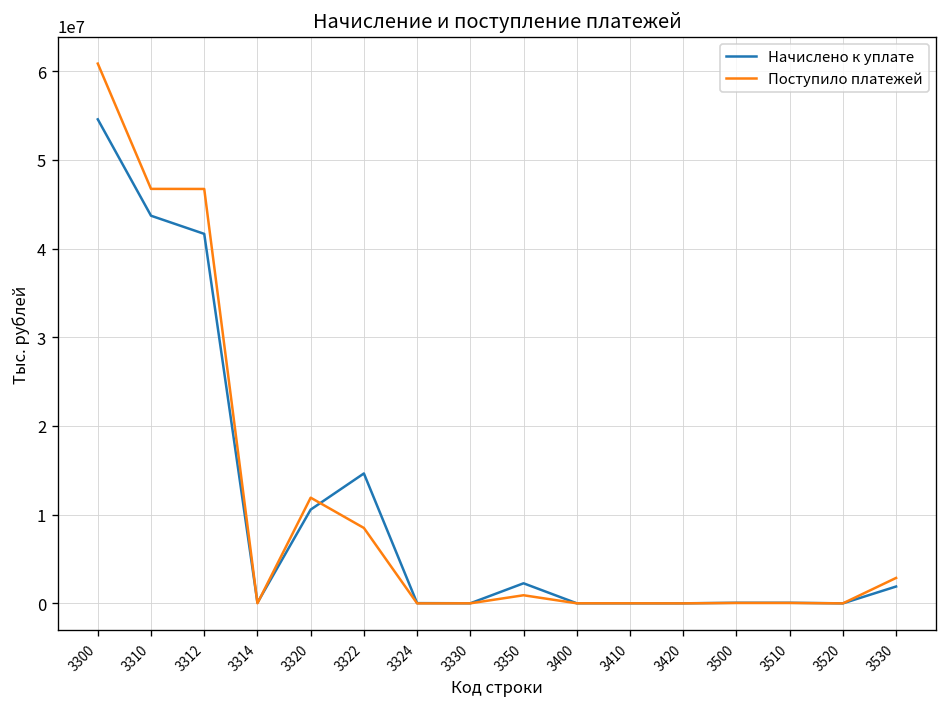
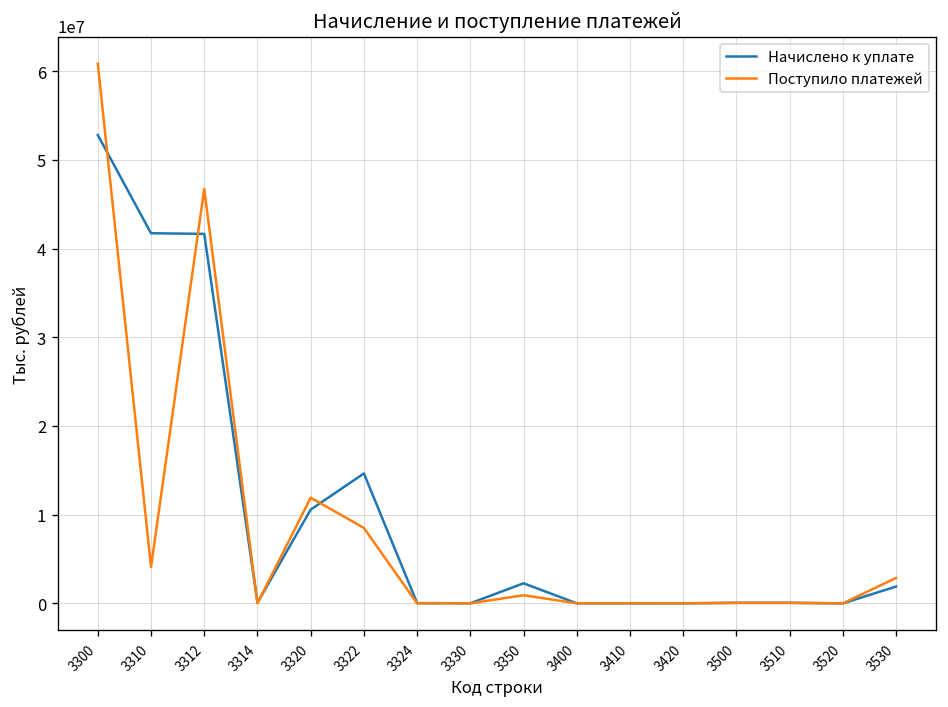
Начислено к уплате, 3300: 55000000 -> 53000000
Начислено к уплате, 3310: 44000000 -> 42000000
Поступило платежей, 3310: 47000000 -> 4000000
